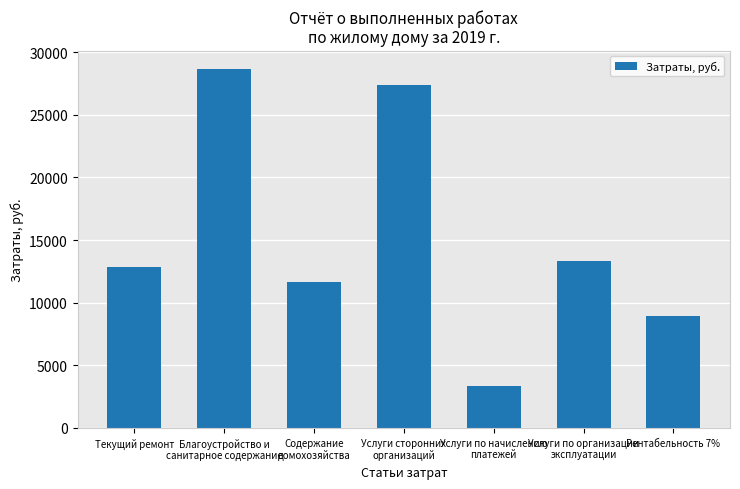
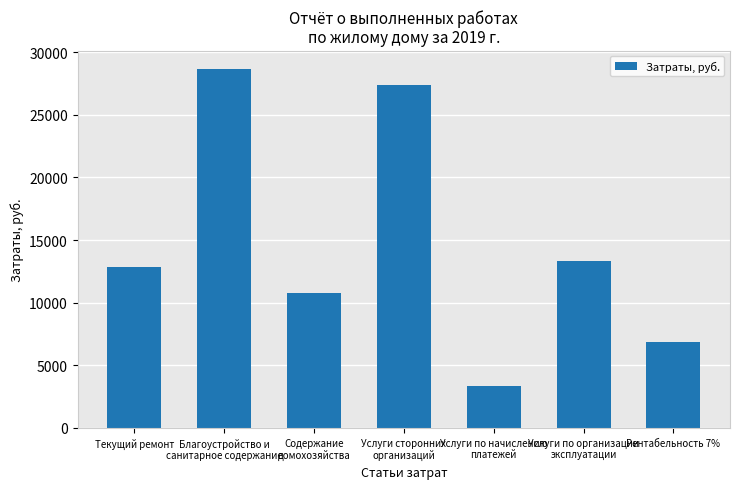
Содержание домохозяйства: 11700 -> 10800
Рентабельность 7%: 8900 -> 6900
